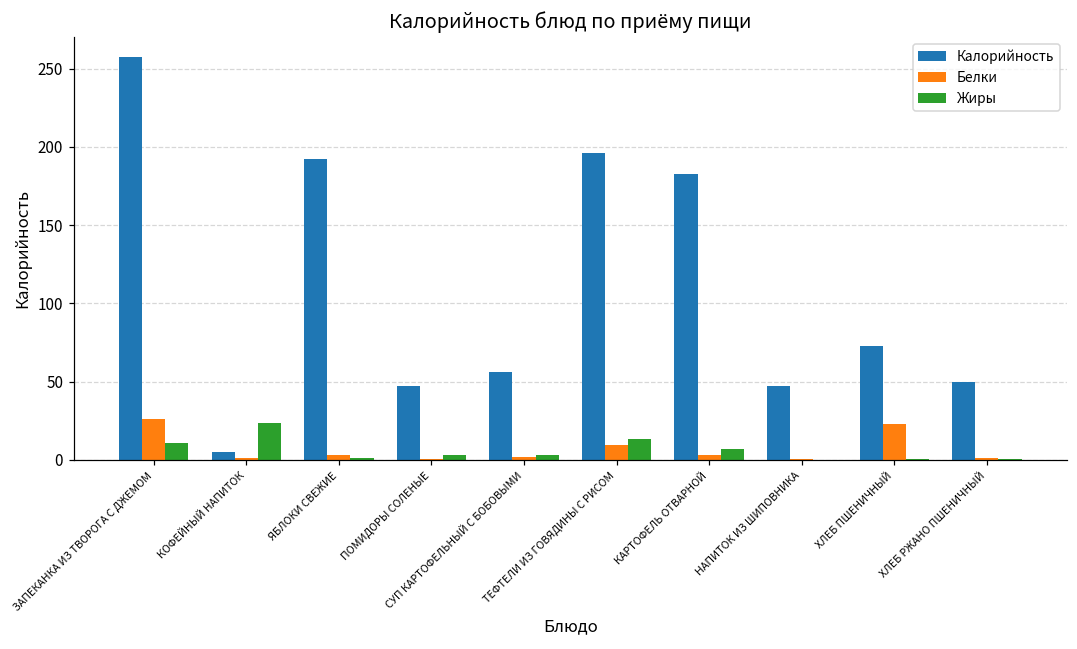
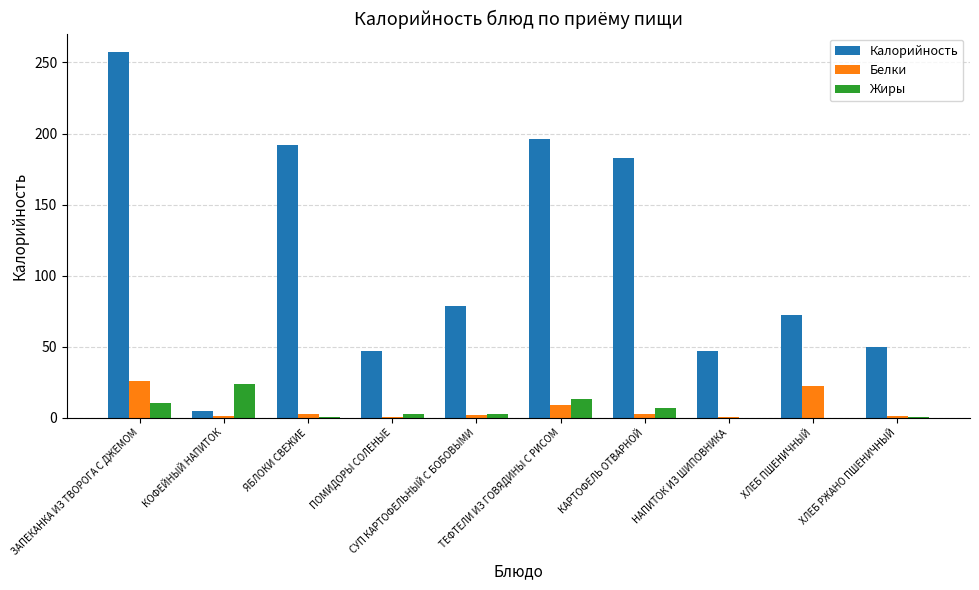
Калорийность, СУП КАРТОФЕЛЬНЫЙ С БОБОВЫМИ: 56 -> 79
